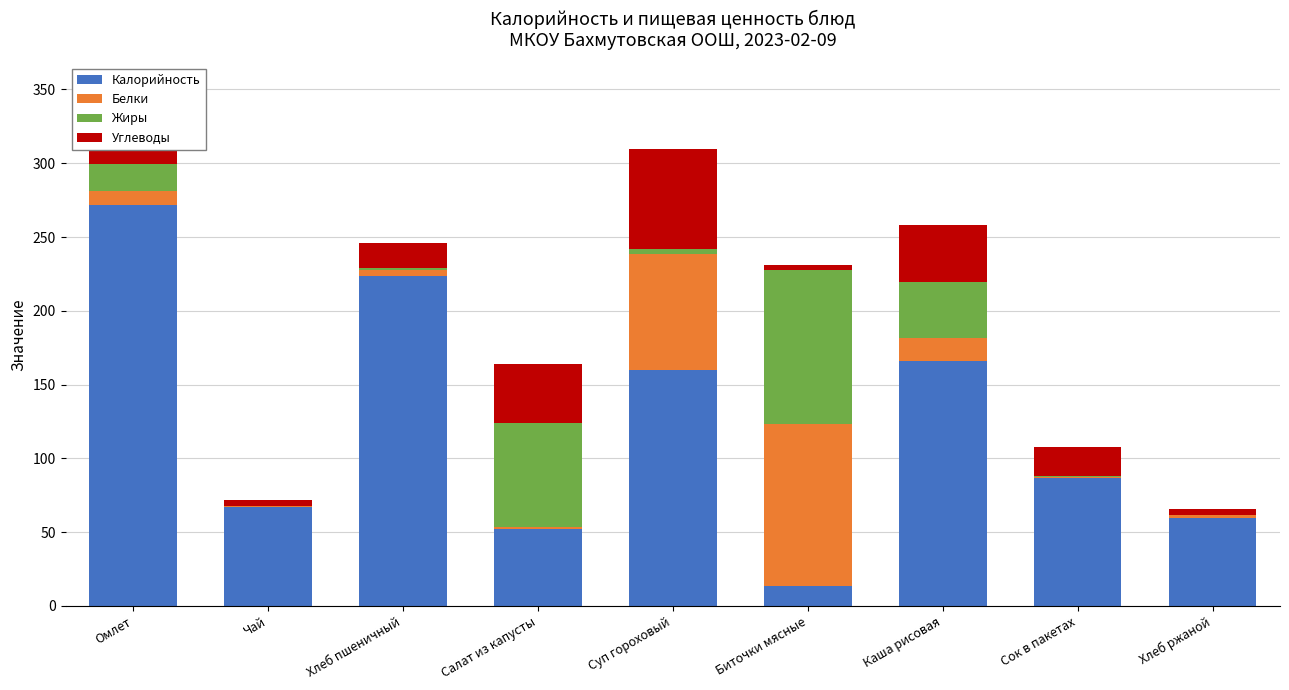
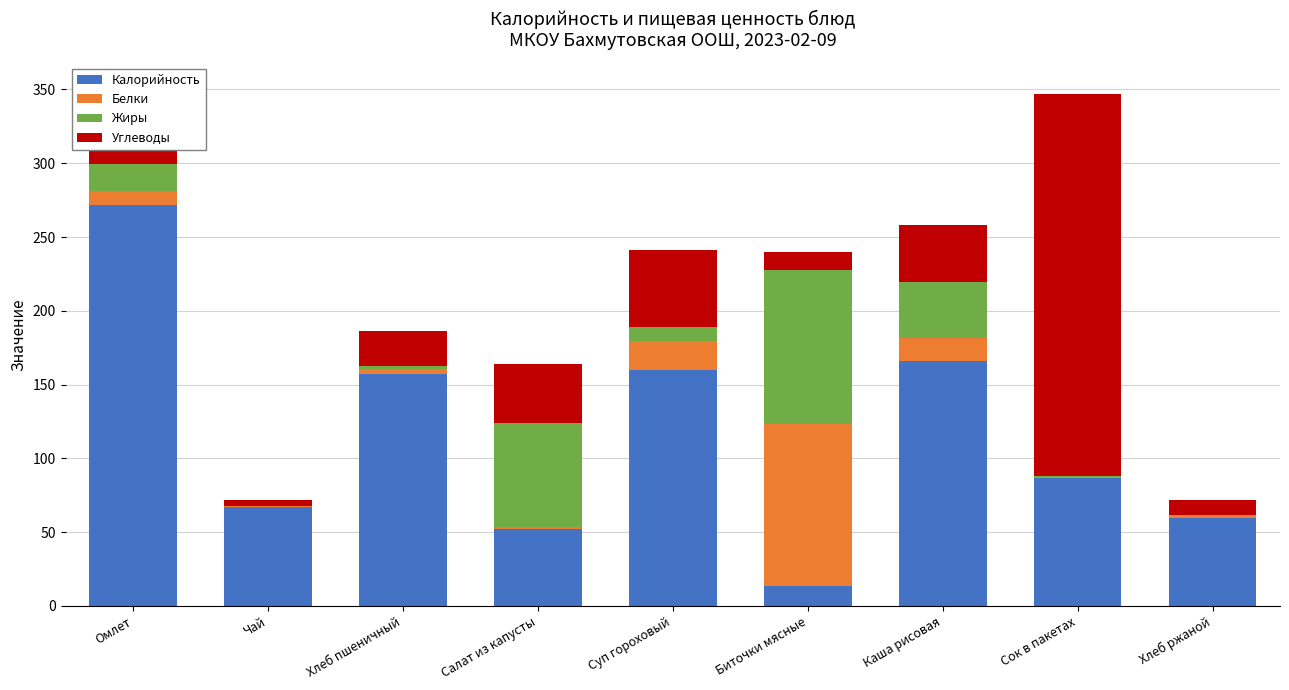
Калорийность, Хлеб пшеничный: 224 -> 157
Углеводы, Хлеб пшеничный: 17 -> 24
Белки, Суп гороховый: 78 -> 19
Жиры, Суп гороховый: 4 -> 10
Углеводы, Суп гороховый: 67 -> 52
Углеводы, Биточки мясные: 3 -> 12
Углеводы, Сок в пакетах: 20 -> 259
Углеводы, Хлеб ржаной: 4 -> 10
